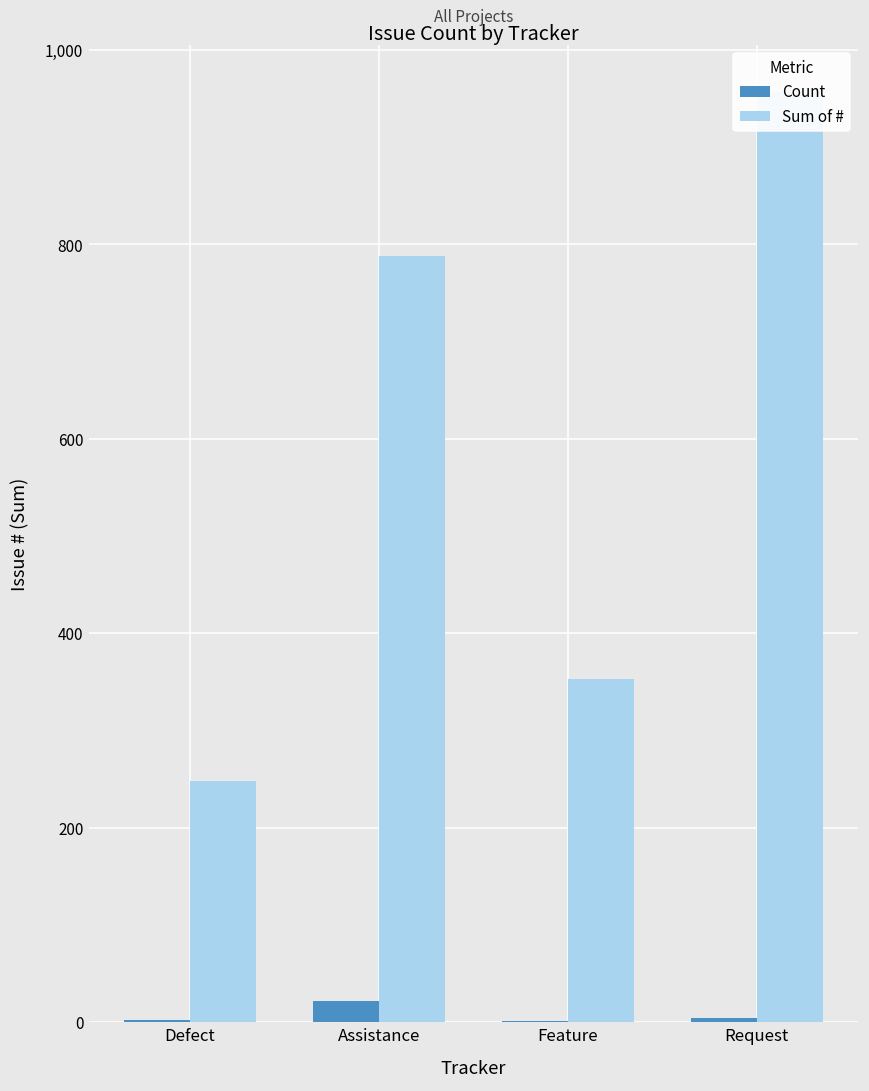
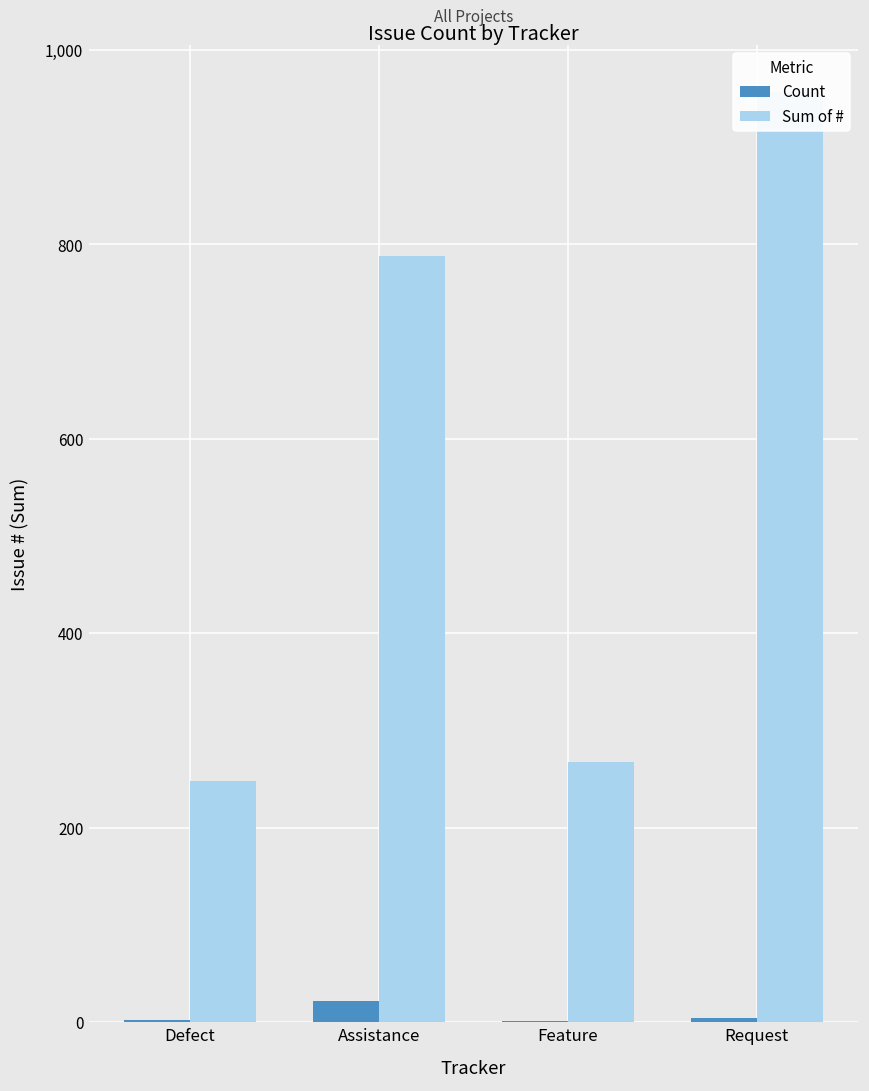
Sum of #, Feature: 350 -> 270
